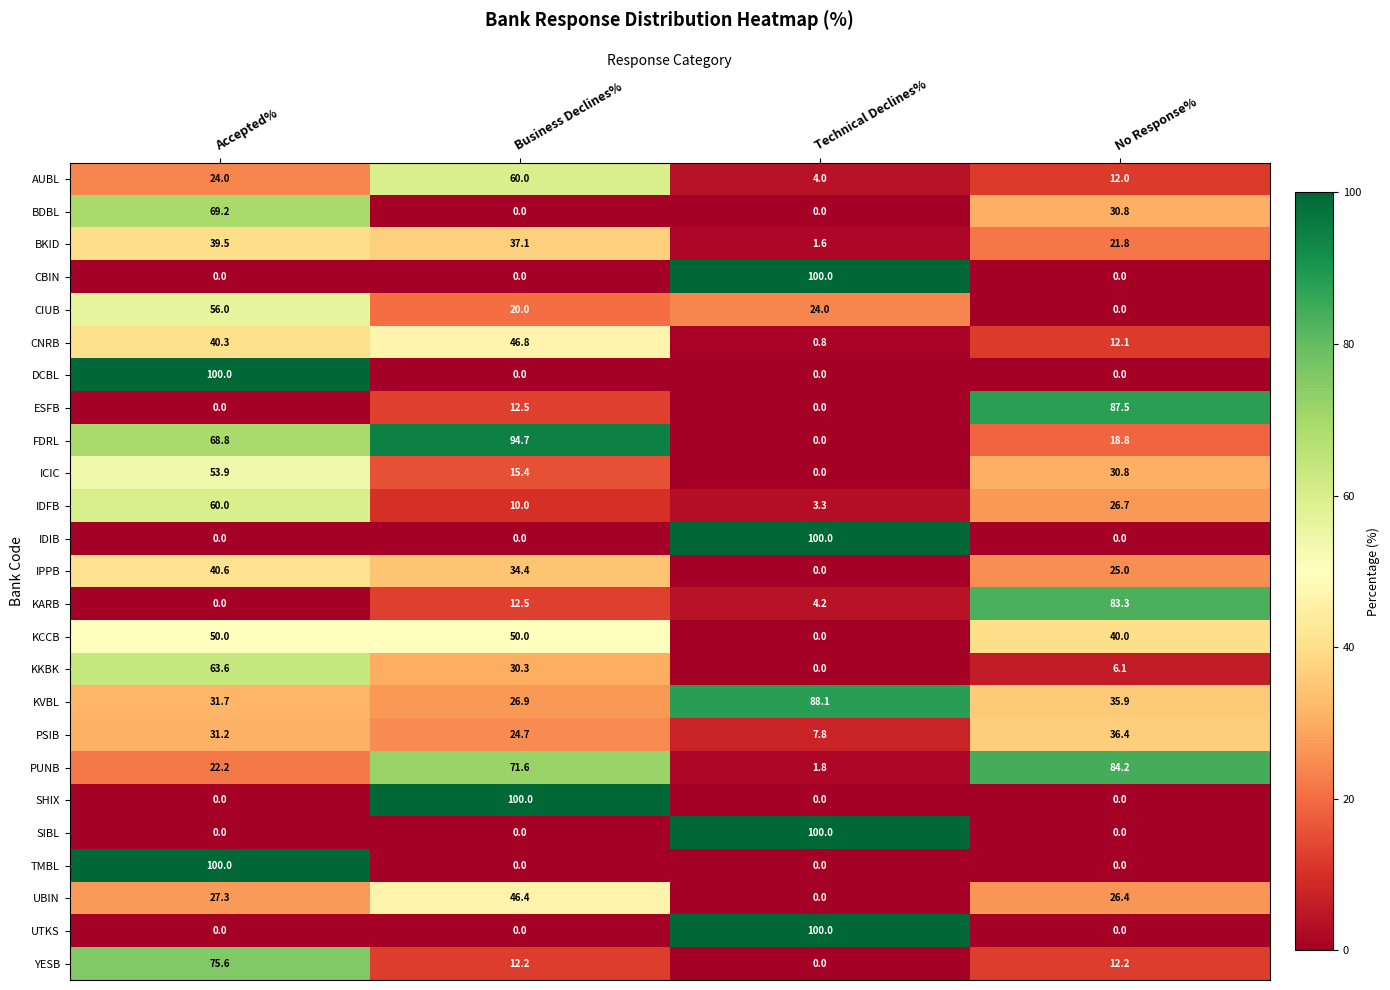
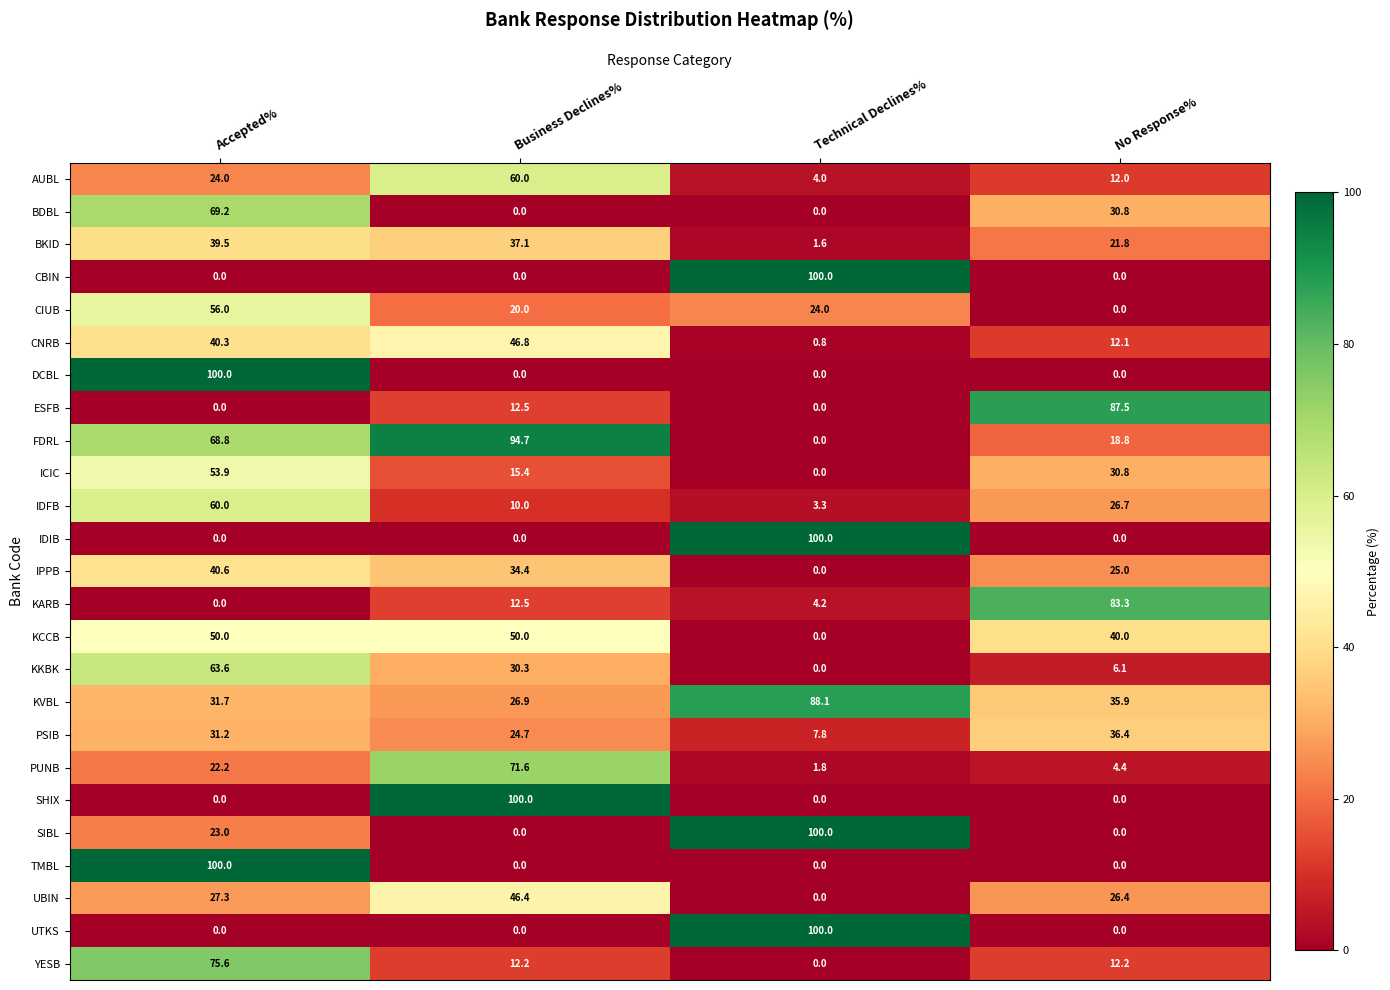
PUNB, No Response%: 84.2 -> 4.4
SIBL, Accepted%: 0.0 -> 23.0
